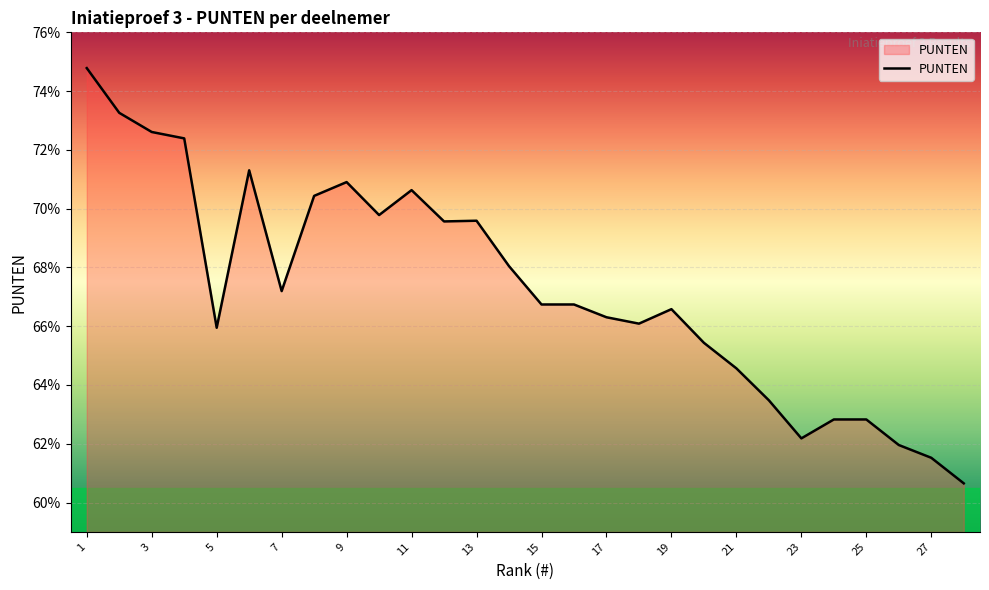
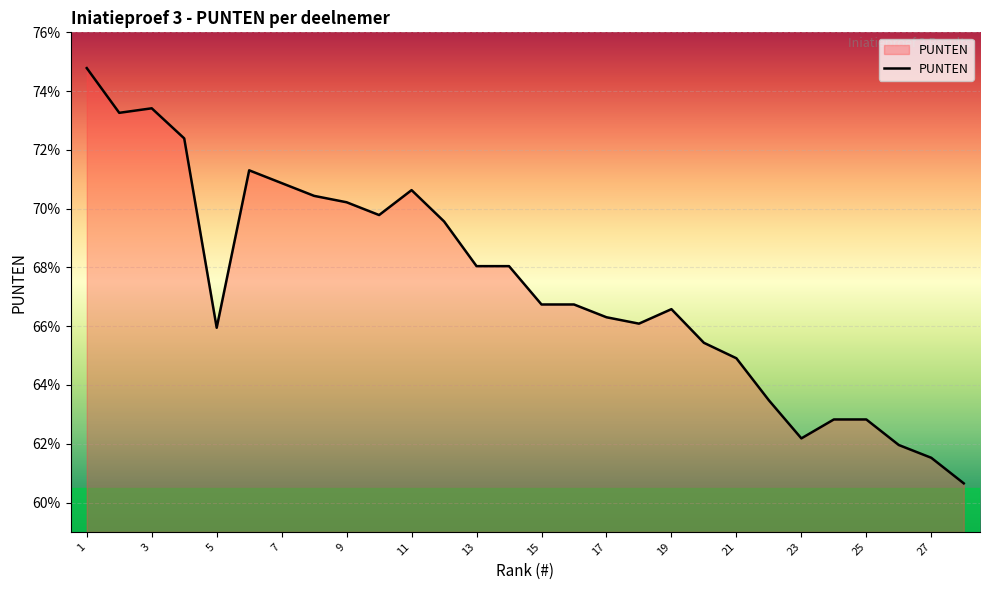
3: 72.6% -> 73.4%
7: 67.2% -> 70.9%
9: 70.9% -> 70.2%
13: 69.6% -> 68.0%
21: 64.6% -> 64.9%
